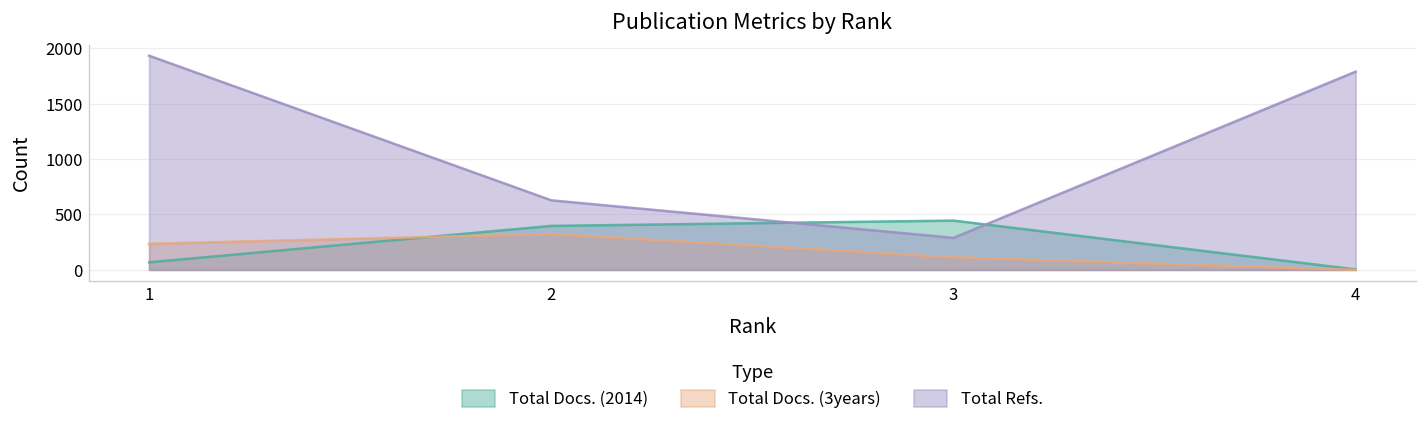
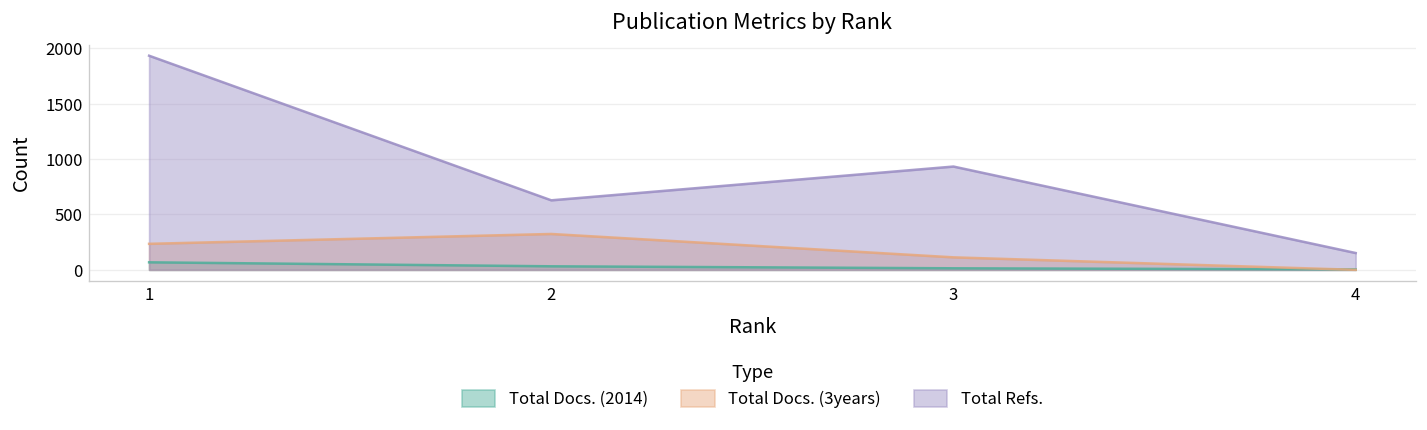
Total Docs. (2014), 2: 400 -> 0
Total Docs. (2014), 3: 400 -> 0
Total Refs., 3: 300 -> 900
Total Refs., 4: 1800 -> 200
